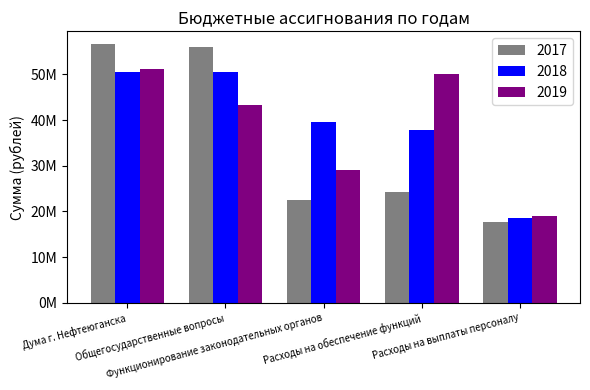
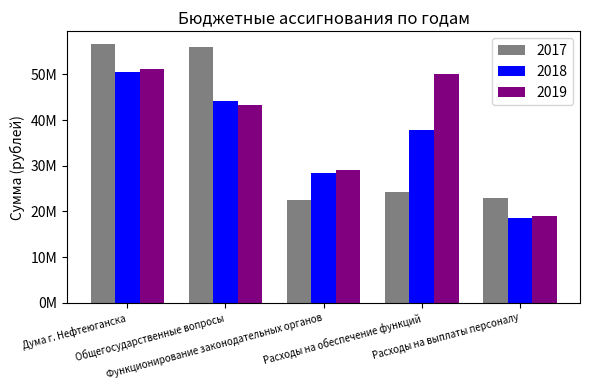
2018, Общегосударственные вопросы: 50000000 -> 44000000
2018, Функционирование законодательных органов: 40000000 -> 28000000
2017, Расходы на выплаты персоналу: 18000000 -> 23000000
